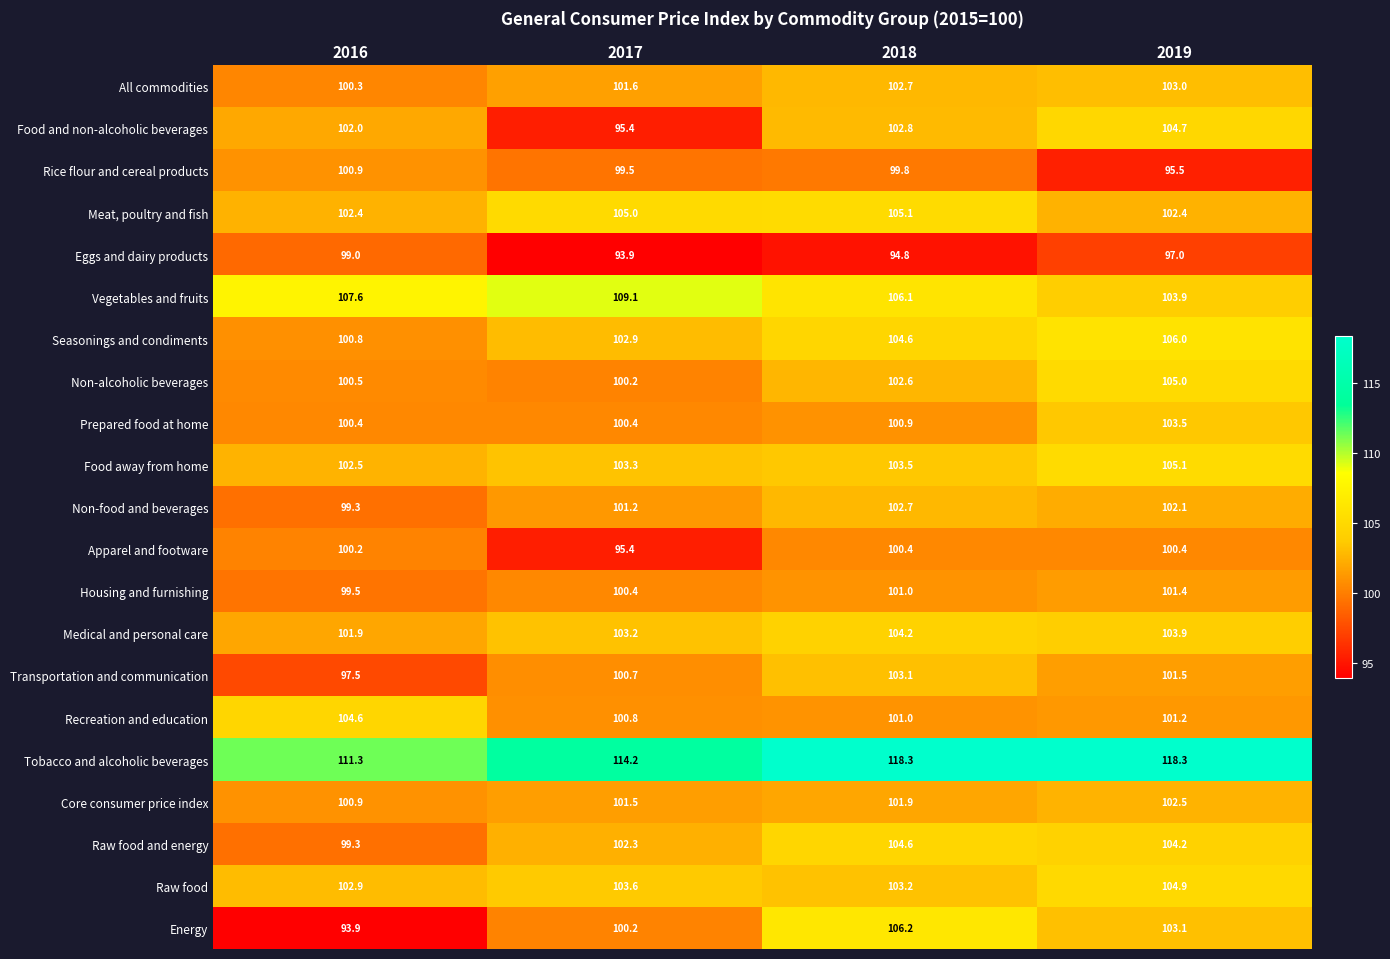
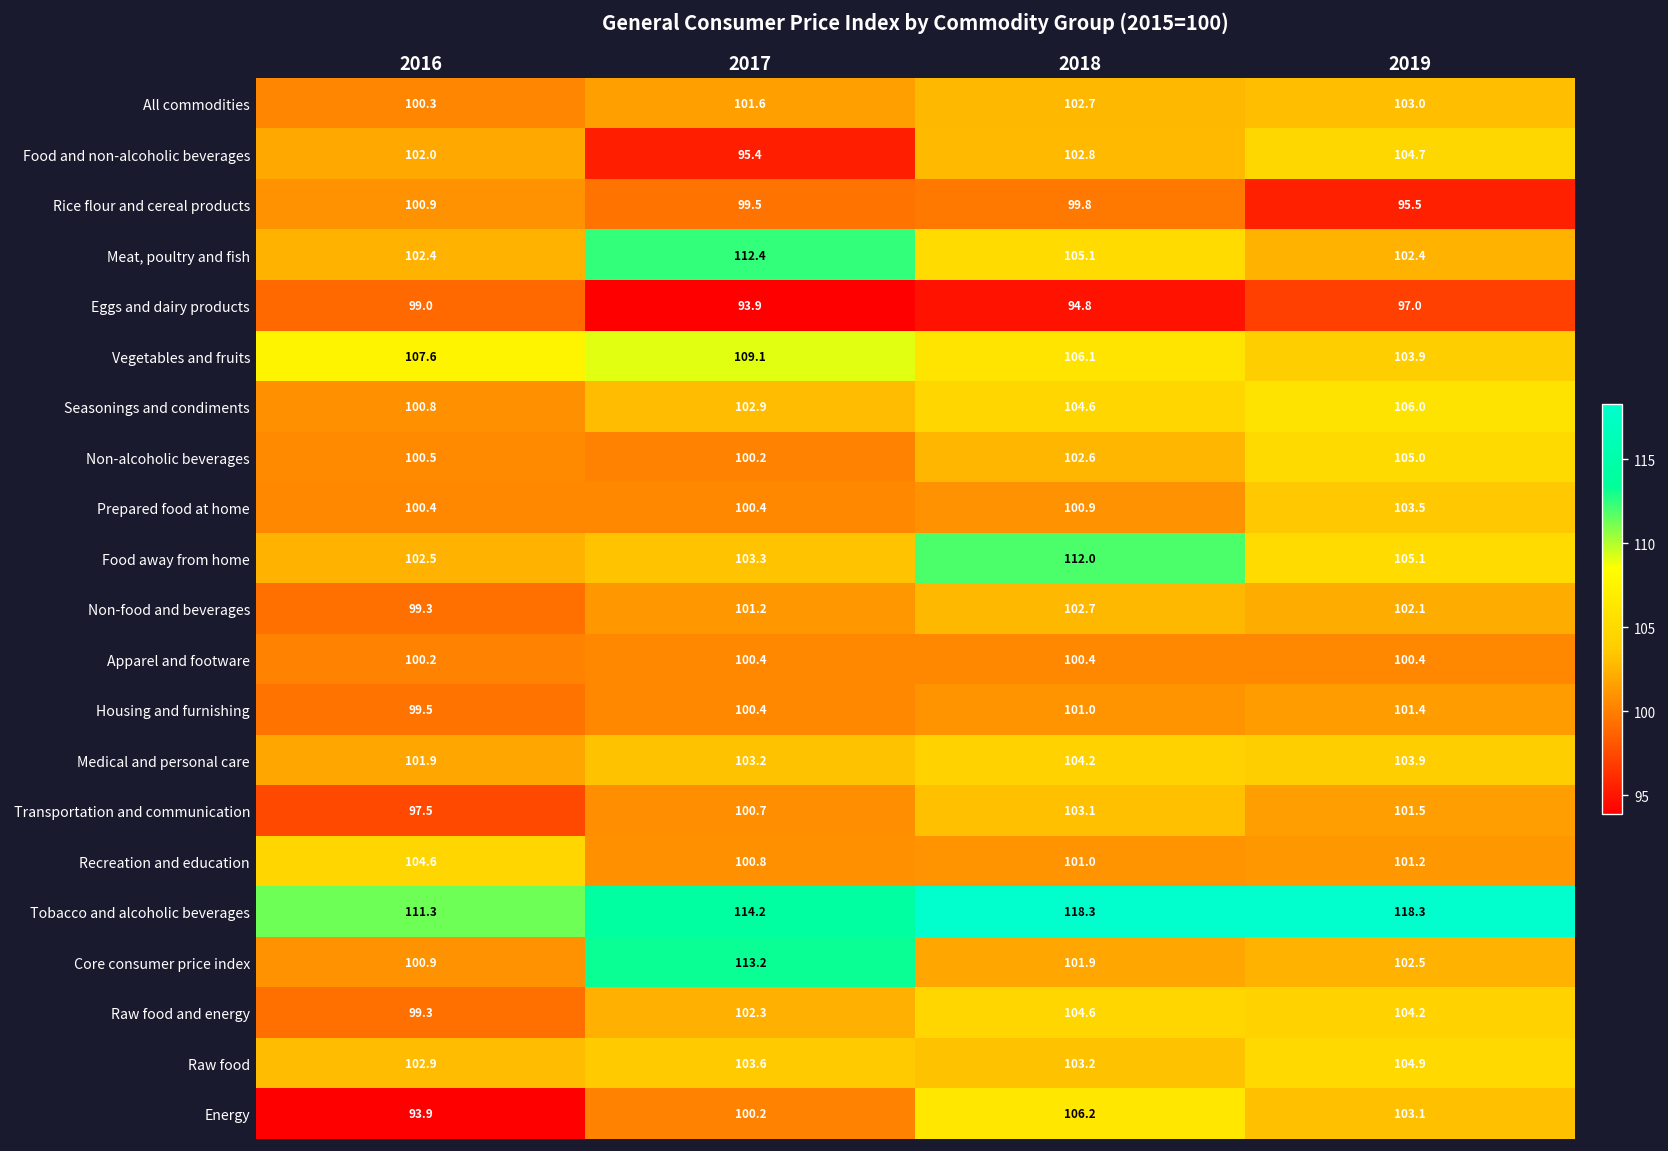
Meat, poultry and fish, 2017: 105.0 -> 112.4
Food away from home, 2018: 103.5 -> 112.0
Apparel and footware, 2017: 95.4 -> 100.4
Core consumer price index, 2017: 101.5 -> 113.2
